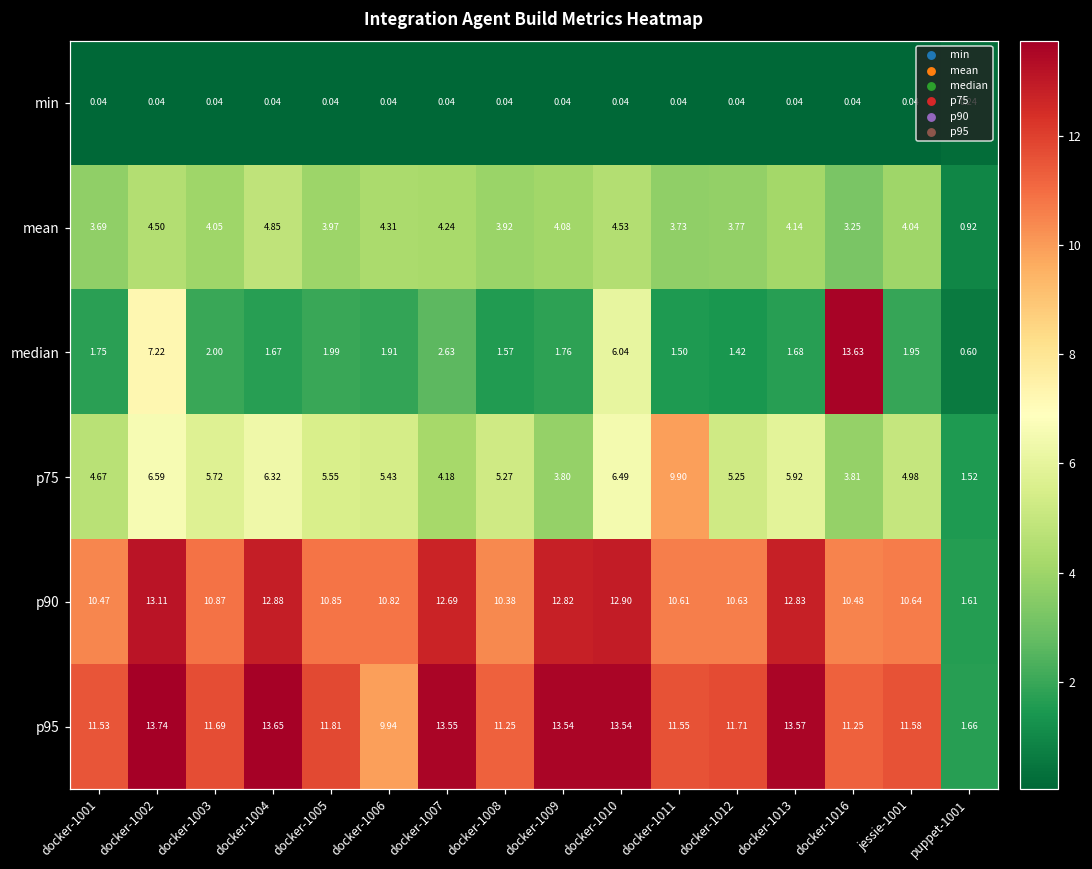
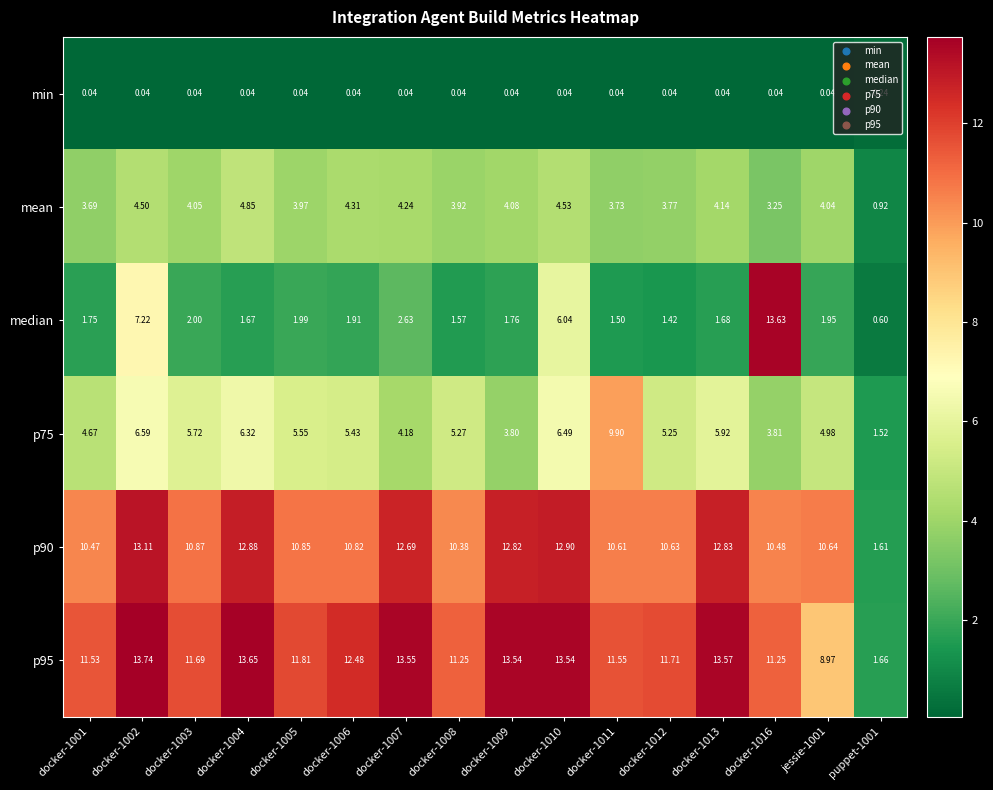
p95, docker-1006: 9.94 -> 12.48
p95, jessie-1001: 11.58 -> 8.97
